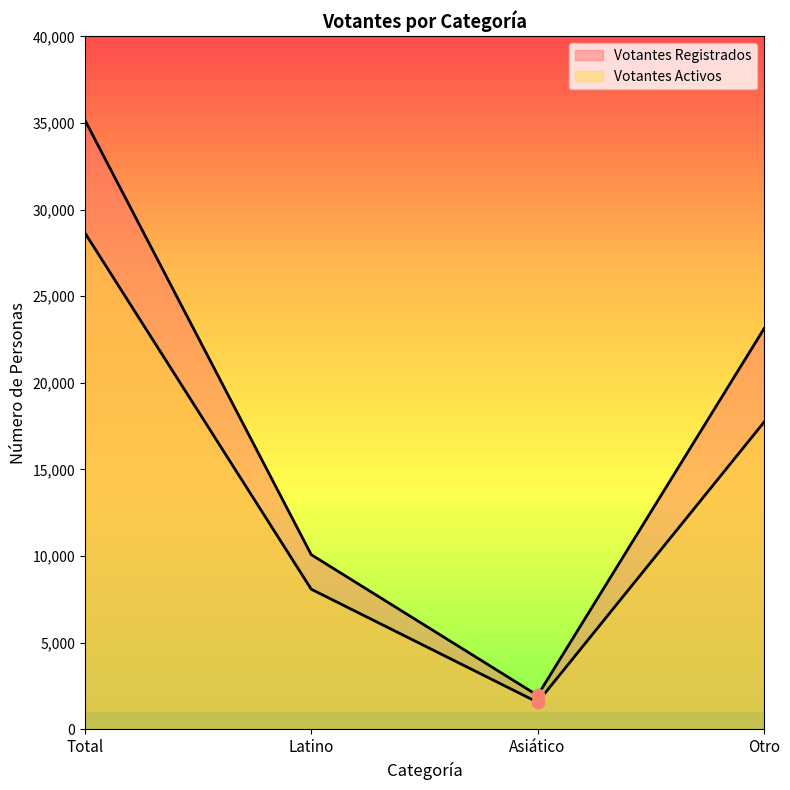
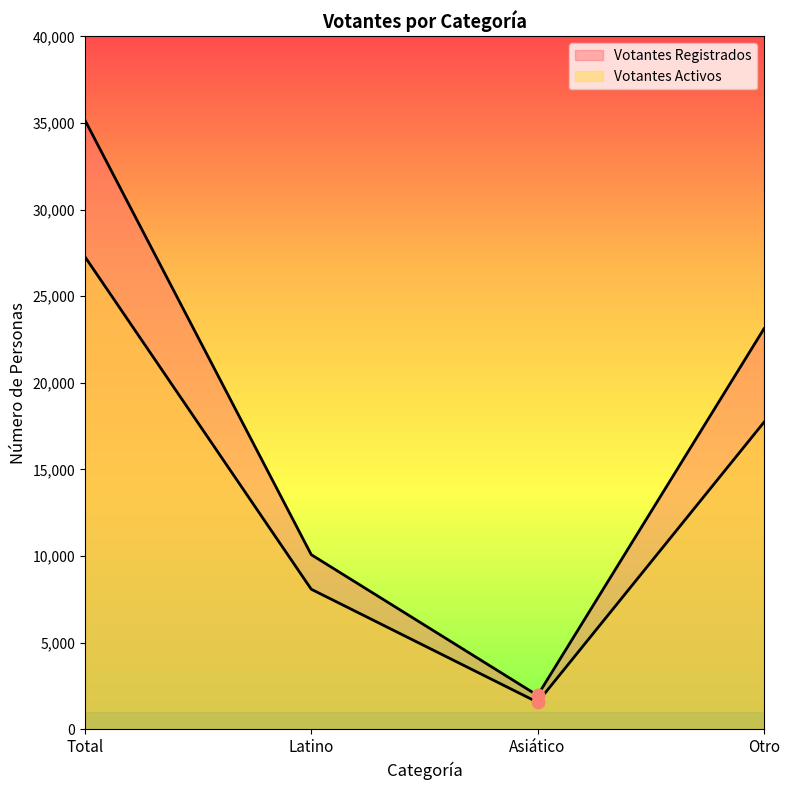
Votantes Activos, Total: 28,700 -> 27,300
